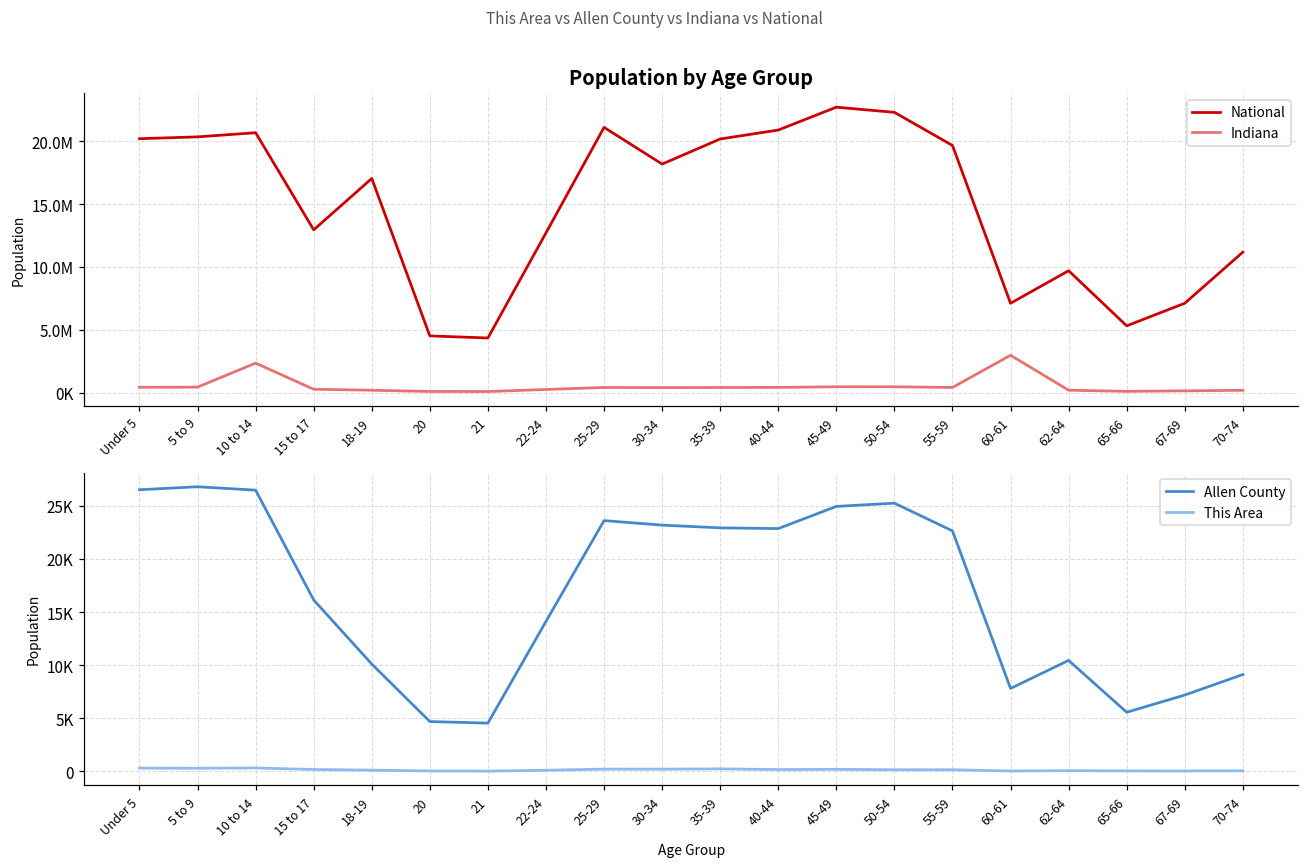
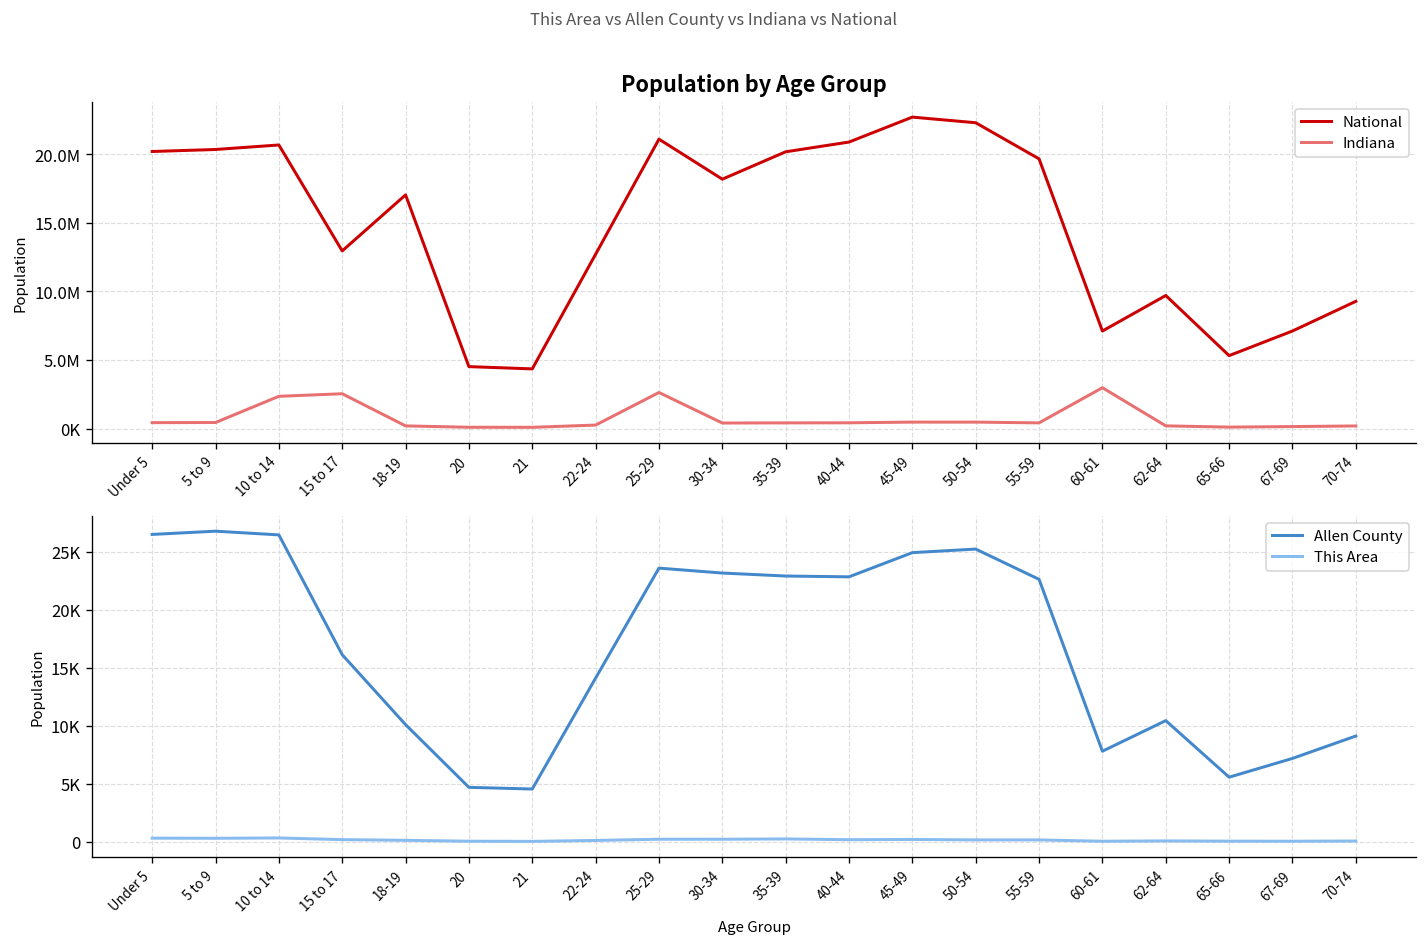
Population by Age Group, Indiana, 15 to 17: 300000 -> 2500000
Population by Age Group, Indiana, 25-29: 400000 -> 2600000
Population by Age Group, National, 70-74: 11200000 -> 9300000
